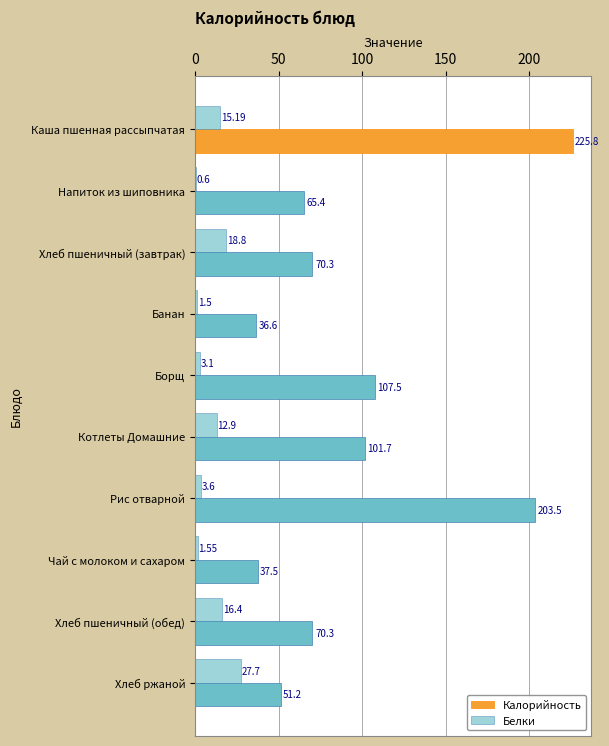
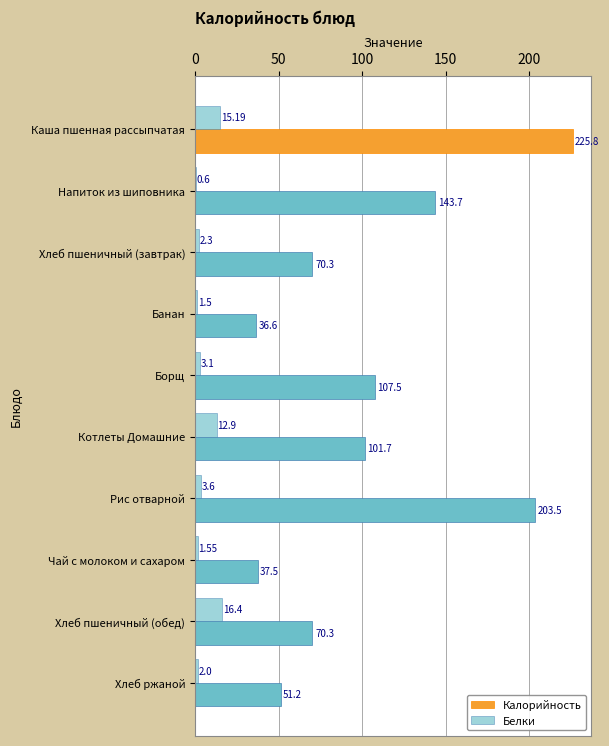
Калорийность, Напиток из шиповника: 65.4 -> 143.7
Белки, Хлеб пшеничный (завтрак): 18.8 -> 2.3
Белки, Хлеб ржаной: 27.7 -> 2.0
